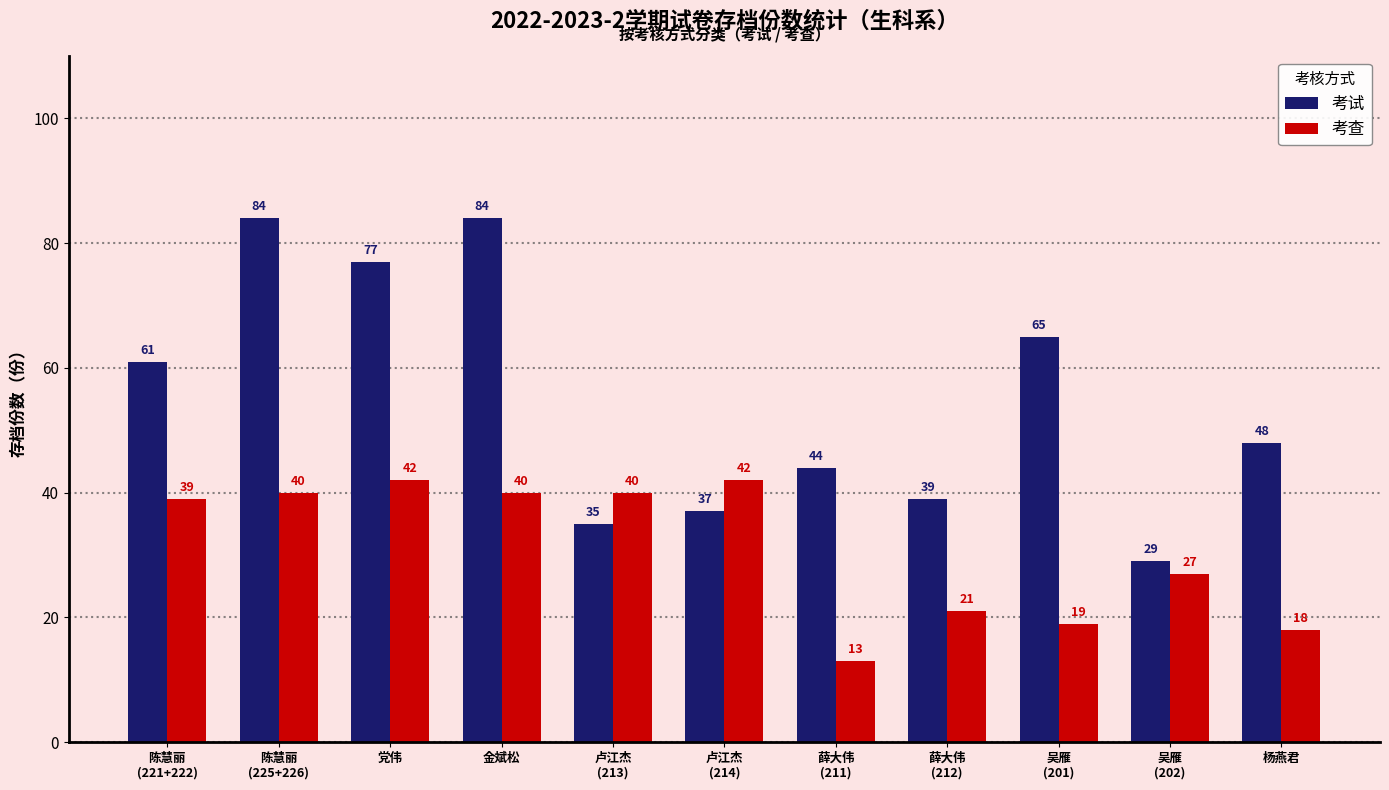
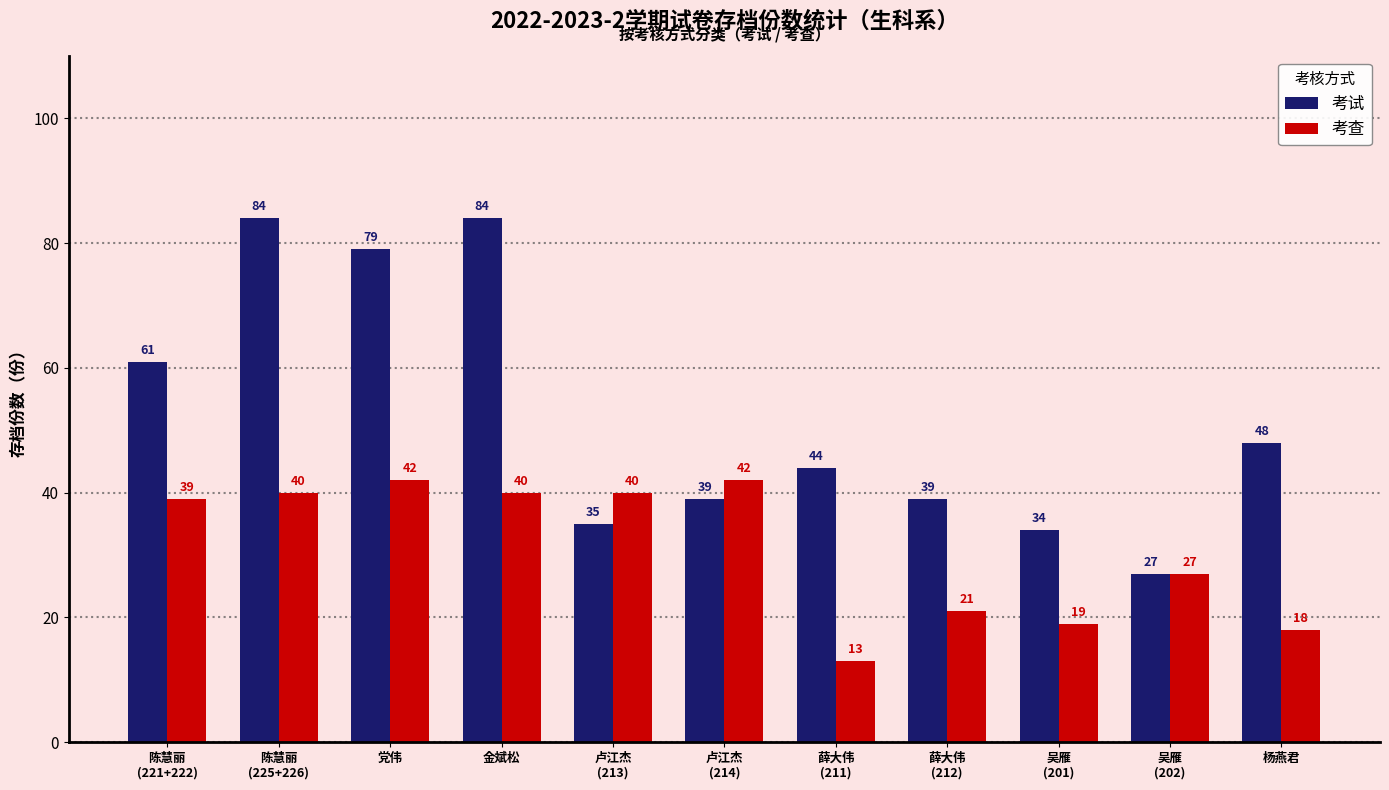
考试, 党伟: 77 -> 79
考试, 卢江杰 (214): 37 -> 39
考试, 吴雁 (201): 65 -> 34
考试, 吴雁 (202): 29 -> 27
